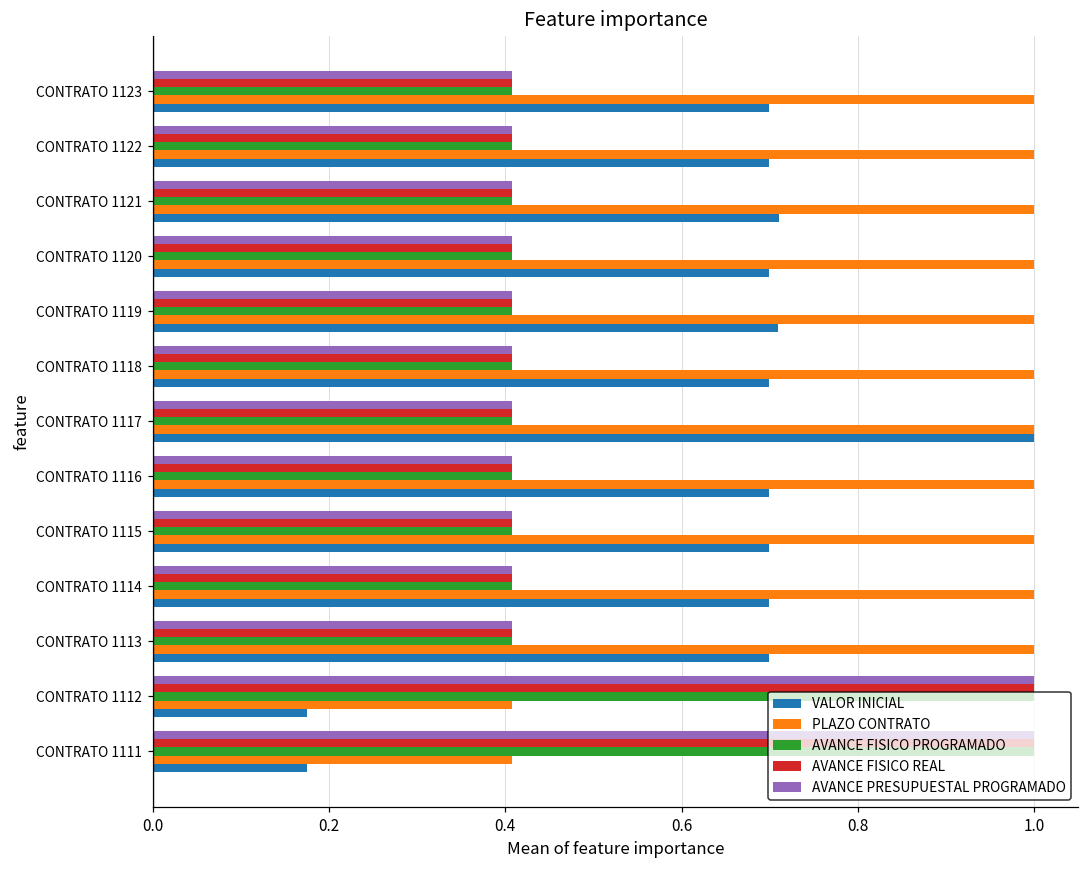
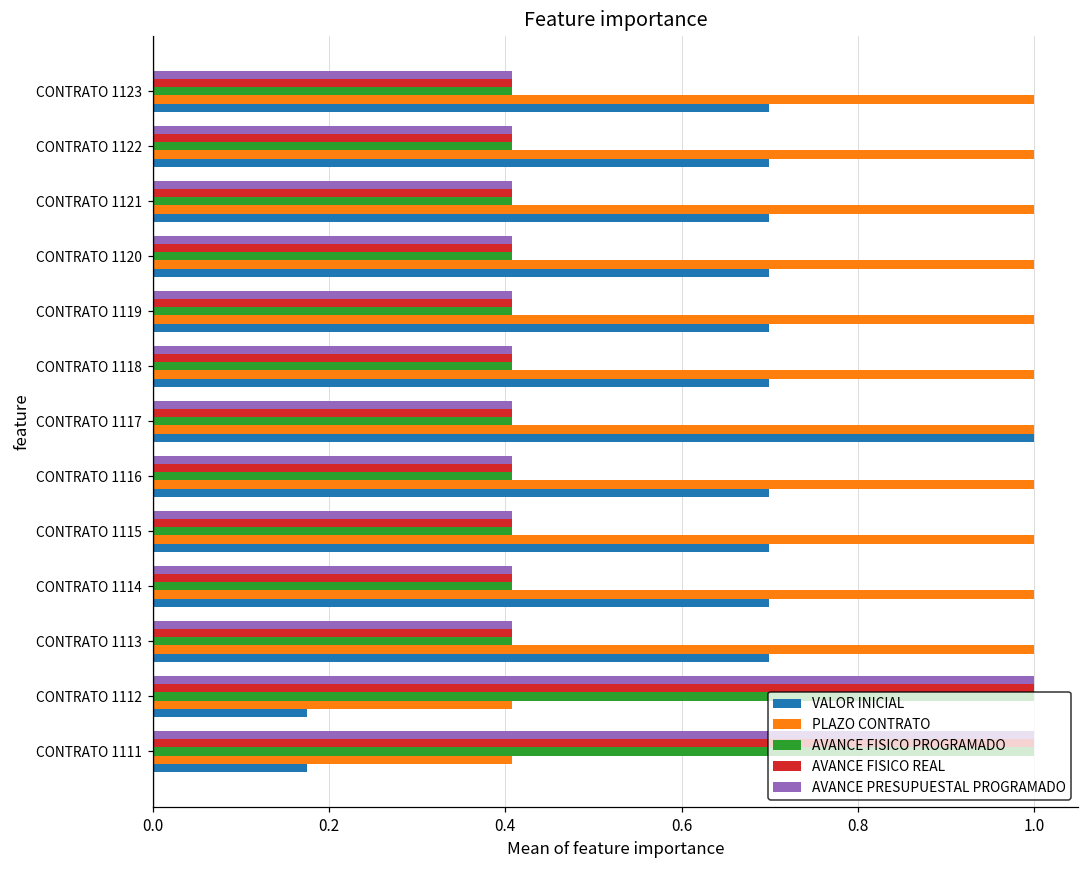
VALOR INICIAL, CONTRATO 1121: 0.71 -> 0.70
VALOR INICIAL, CONTRATO 1119: 0.71 -> 0.70
